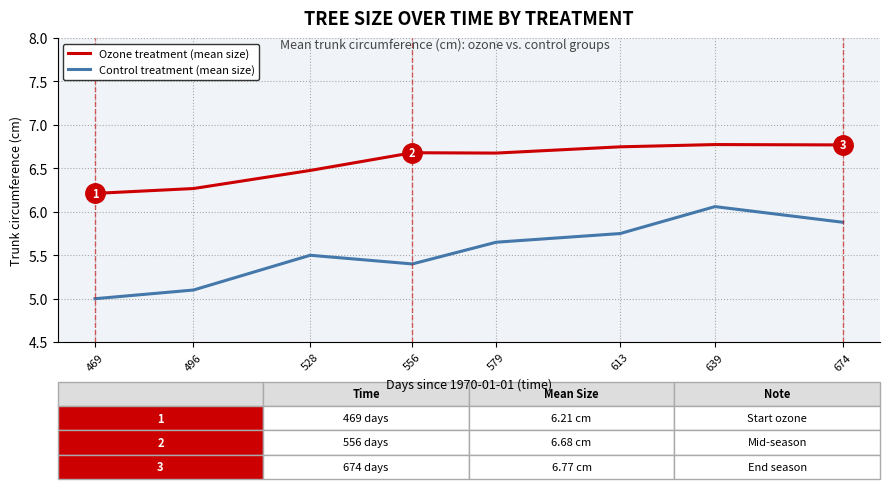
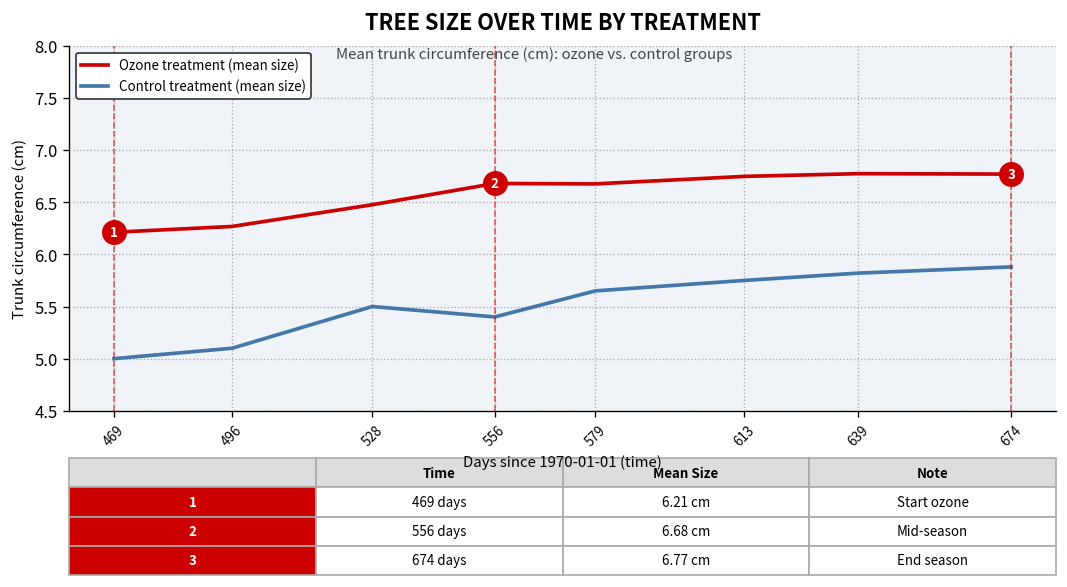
Control treatment (mean size), 639: 6.1 -> 5.8
